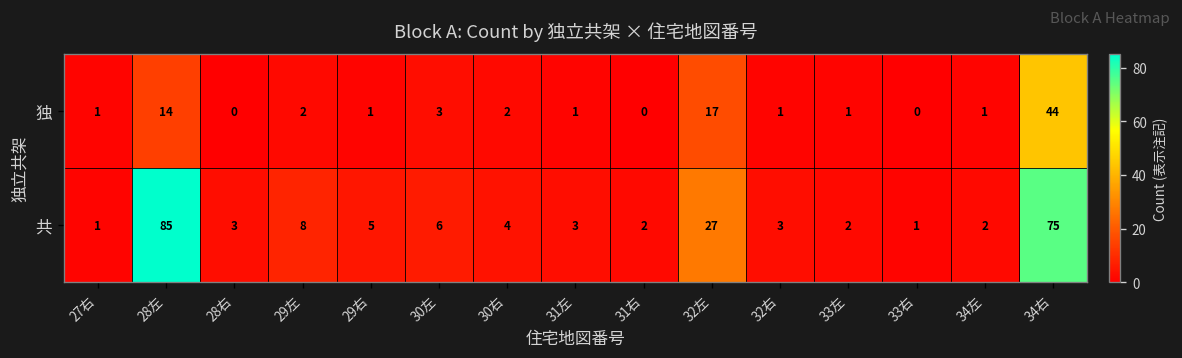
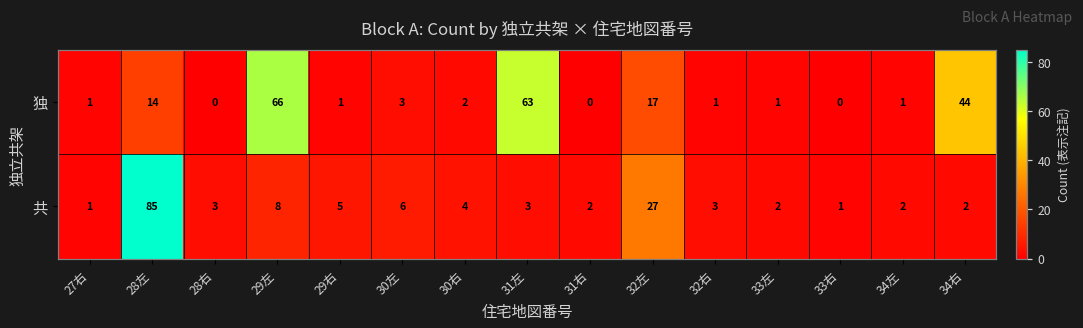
独, 29左: 2 -> 66
独, 31左: 1 -> 63
共, 34右: 75 -> 2
